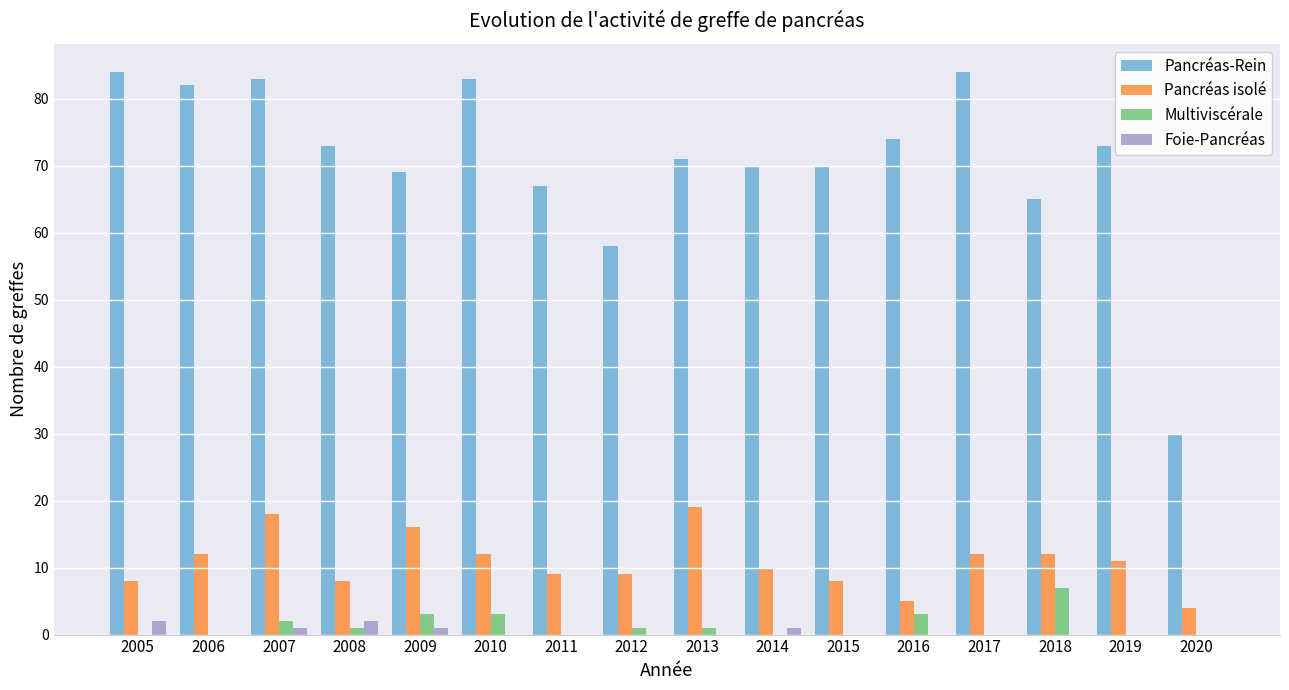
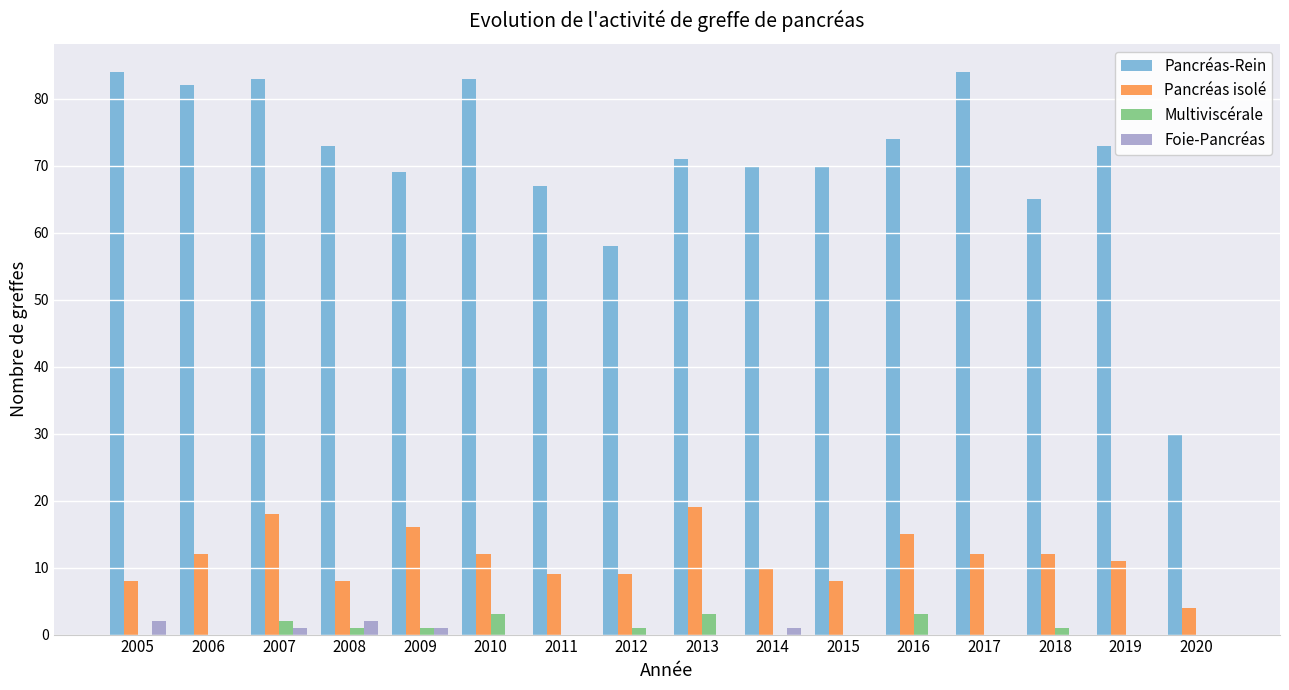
Multiviscérale, 2009: 3 -> 1
Multiviscérale, 2013: 1 -> 3
Pancréas isolé, 2016: 5 -> 15
Multiviscérale, 2018: 7 -> 1
